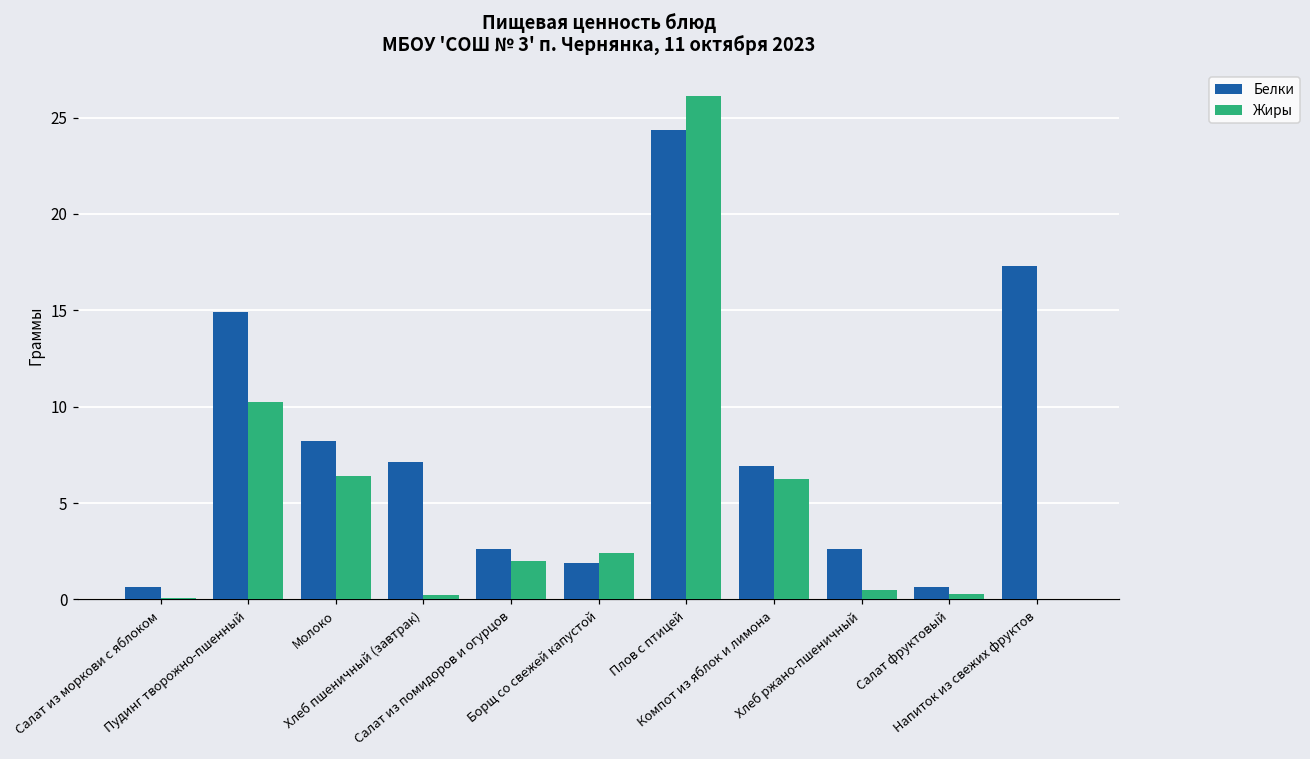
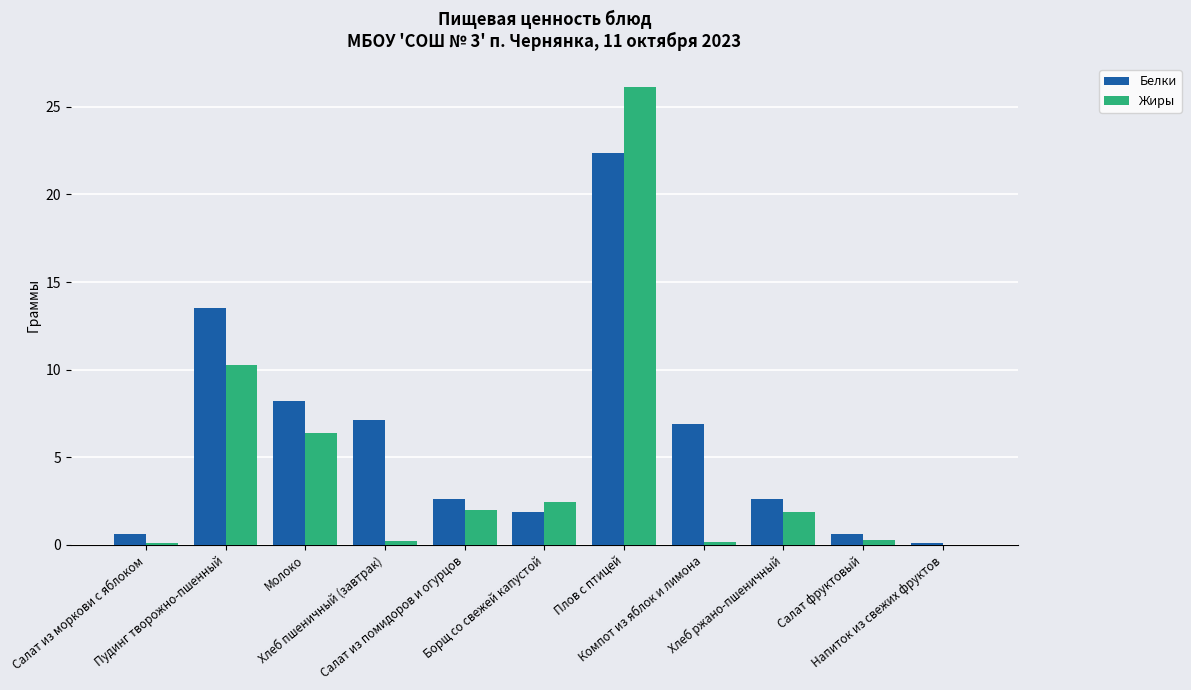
Белки, Пудинг творожно-пшенный: 14.9 -> 13.5
Белки, Плов с птицей: 24.4 -> 22.4
Жиры, Компот из яблок и лимона: 6.3 -> 0.2
Жиры, Хлеб ржано-пшеничный: 0.5 -> 1.9
Белки, Напиток из свежих фруктов: 17.3 -> 0.1
